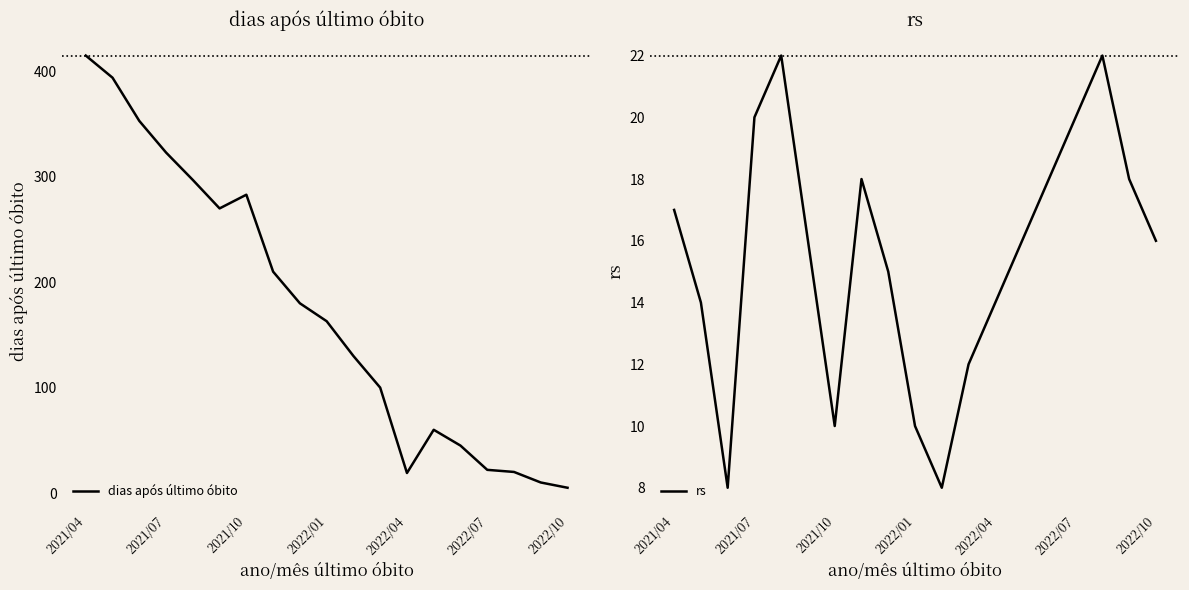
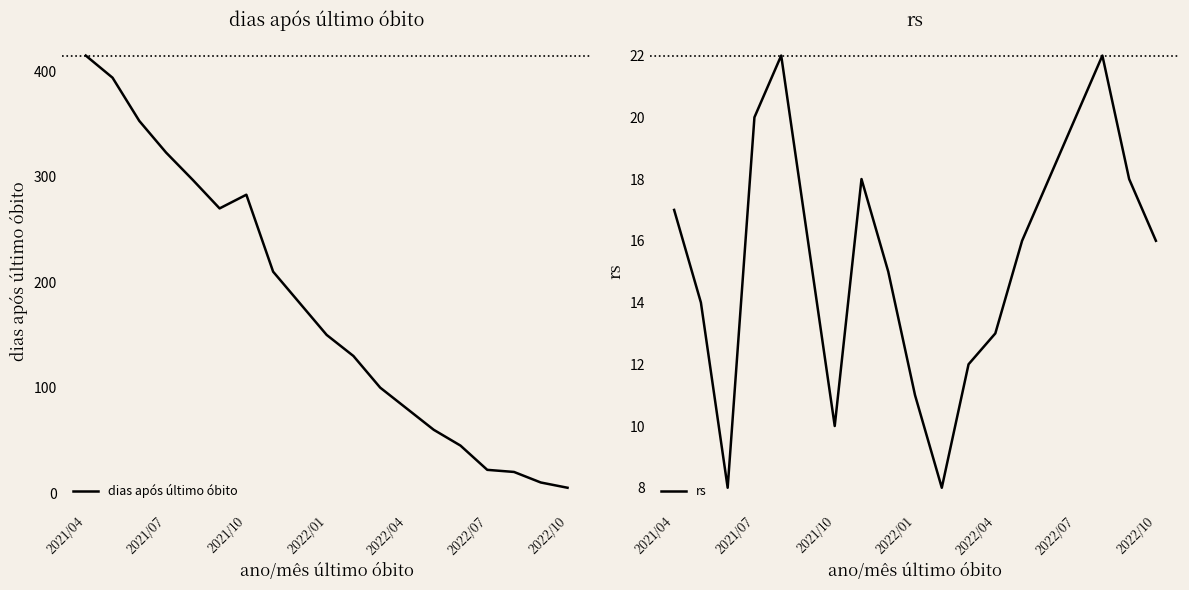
dias após último óbito, 2022/01: 163 -> 150
dias após último óbito, 2022/04: 19 -> 80
rs, 2022/01: 10 -> 11
rs, 2022/04: 14 -> 13
